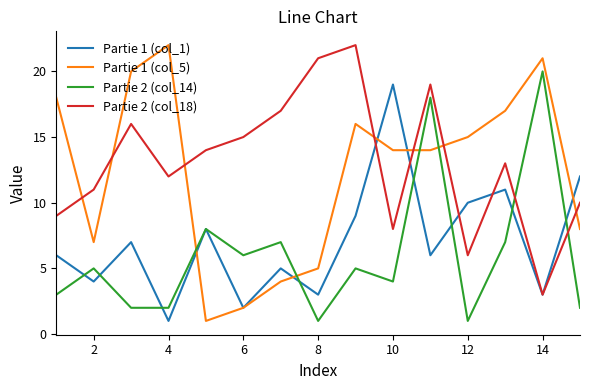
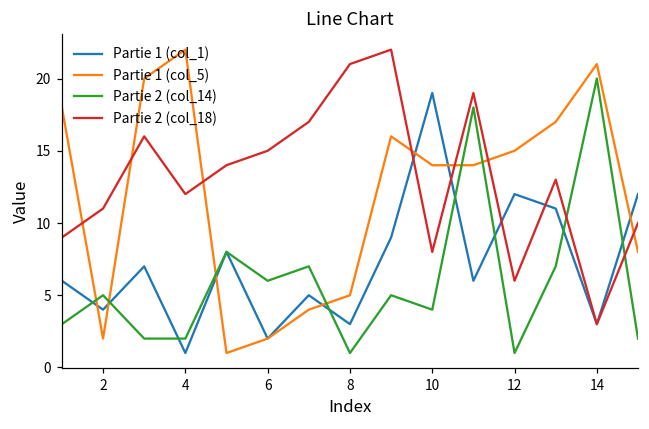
Partie 1 (col_5), 2: 7 -> 2
Partie 1 (col_1), 12: 10 -> 12
